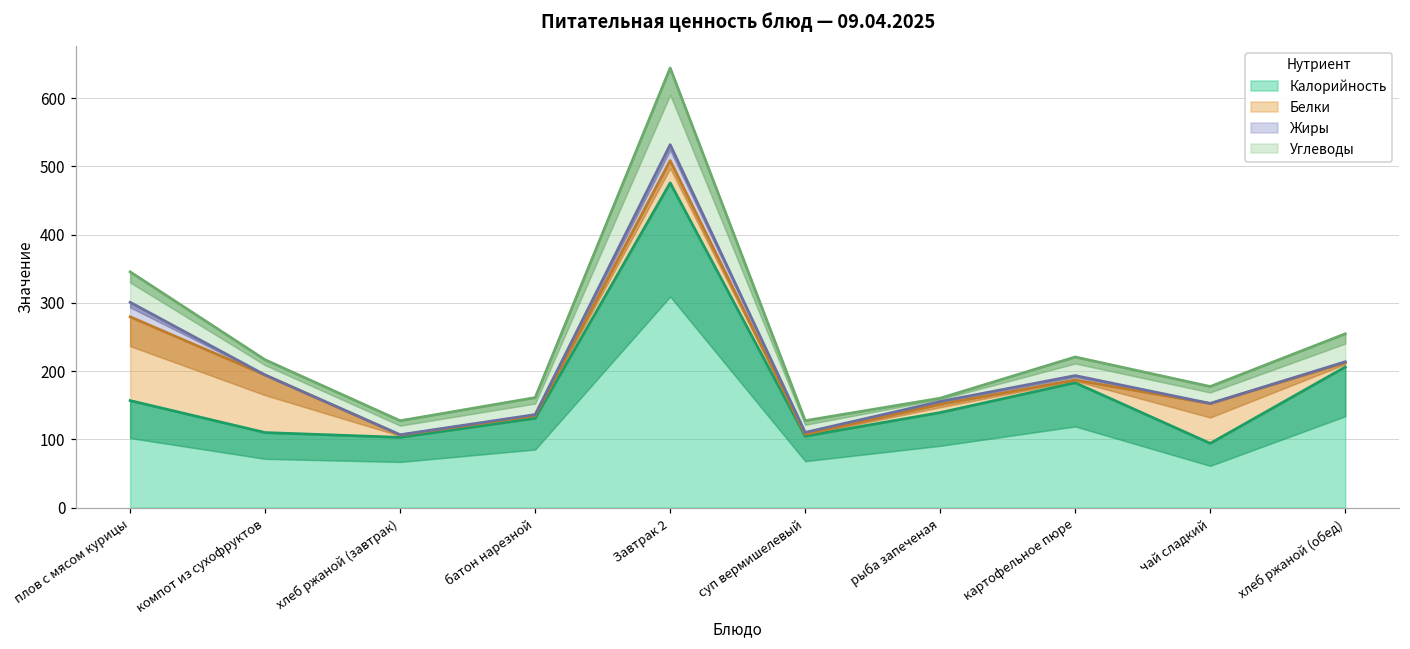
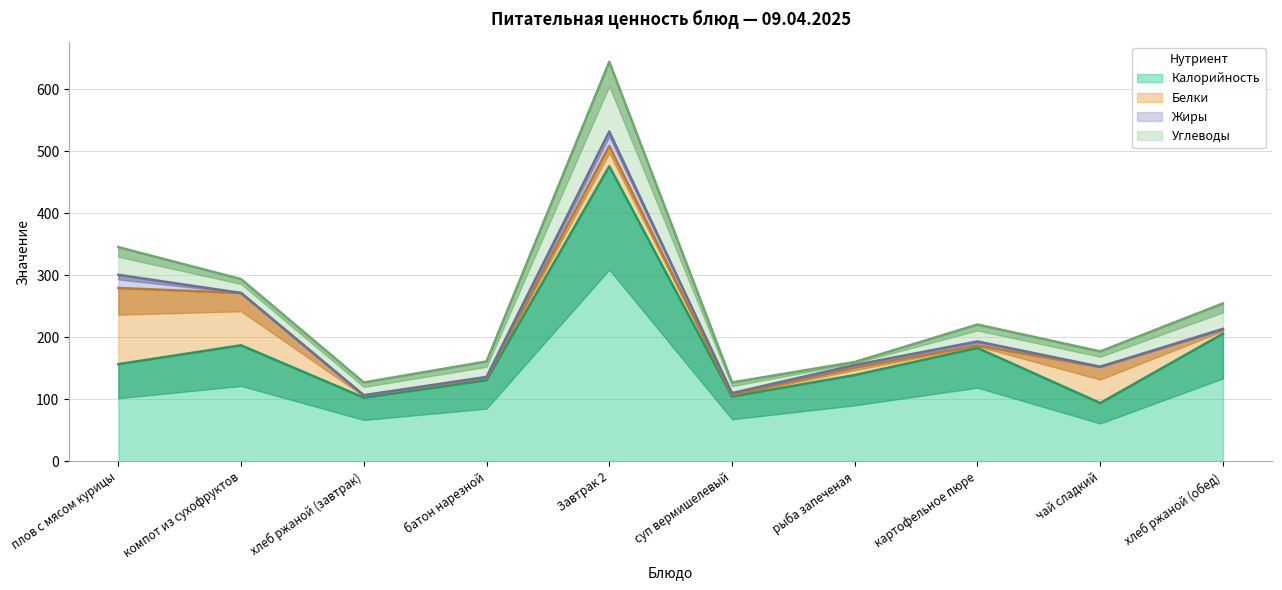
Калорийность, компот из сухофруктов: 110 -> 190
